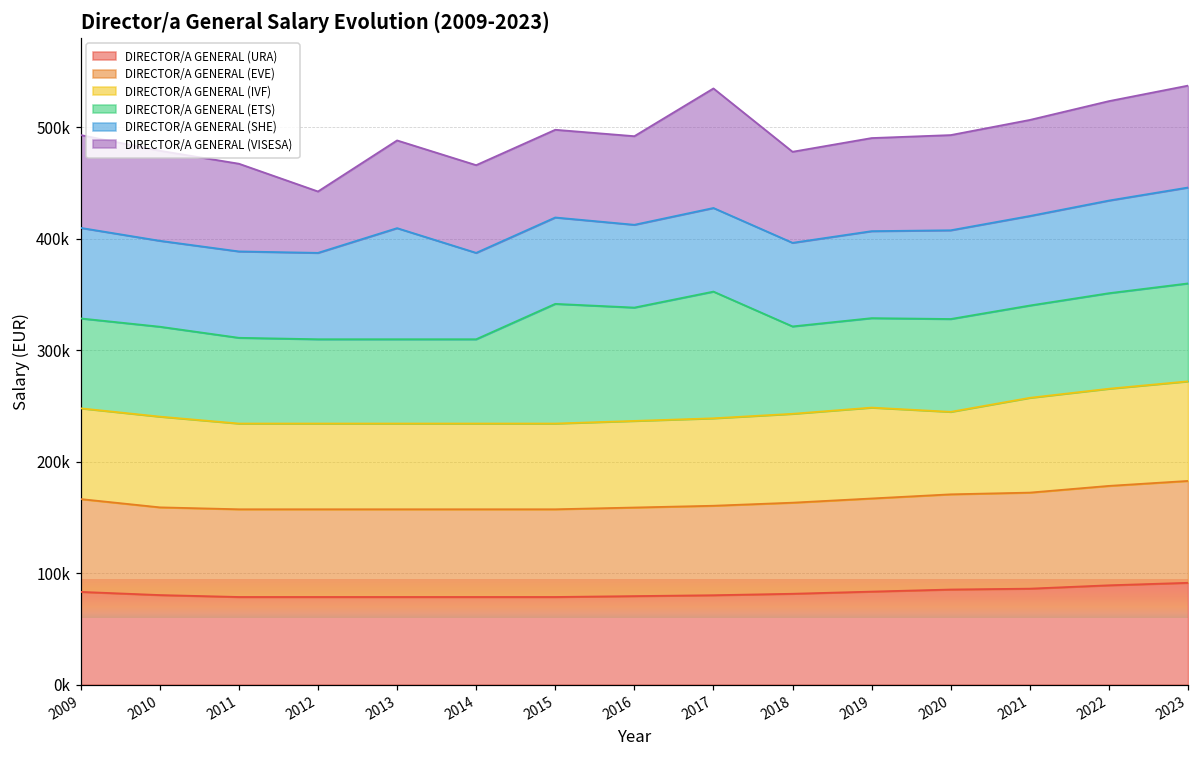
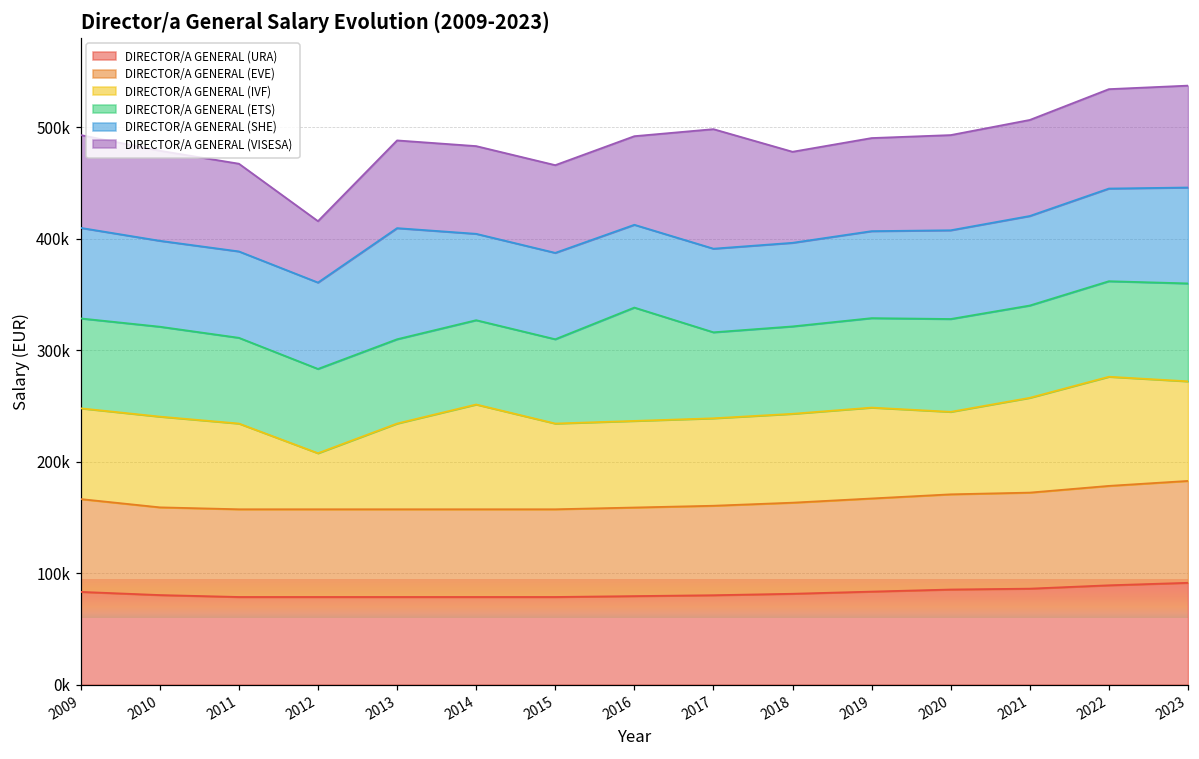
DIRECTOR/A GENERAL (IVF), 2012: 77000 -> 50000
DIRECTOR/A GENERAL (IVF), 2014: 77000 -> 94000
DIRECTOR/A GENERAL (ETS), 2015: 107000 -> 76000
DIRECTOR/A GENERAL (ETS), 2017: 114000 -> 77000
DIRECTOR/A GENERAL (IVF), 2022: 87000 -> 98000
